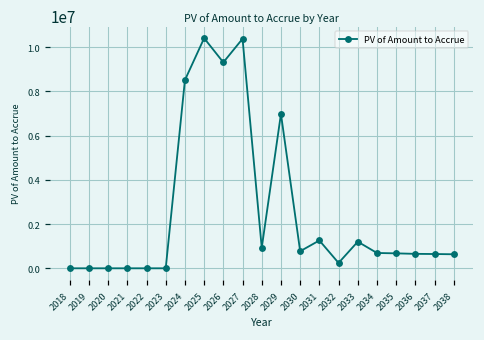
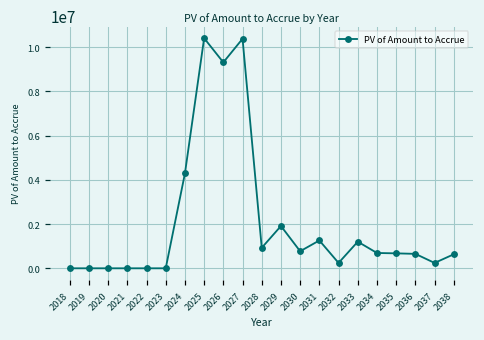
2024: 8500000 -> 4300000
2029: 7000000 -> 1900000
2037: 600000 -> 200000
